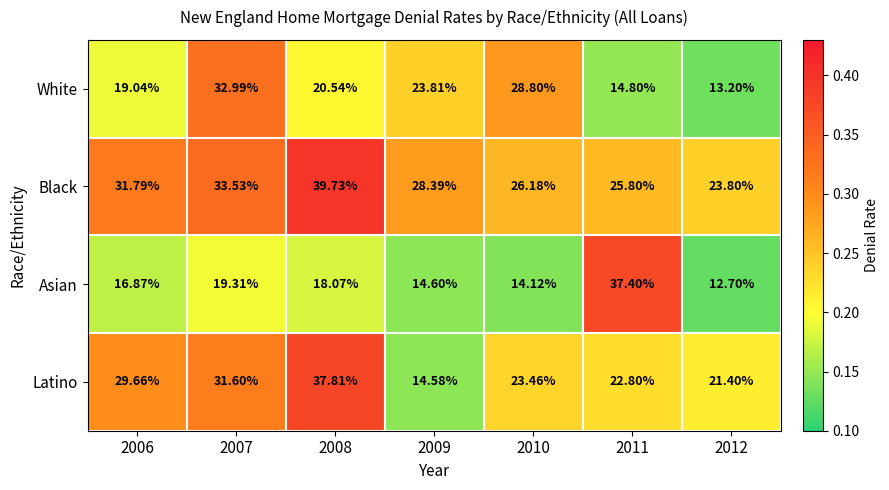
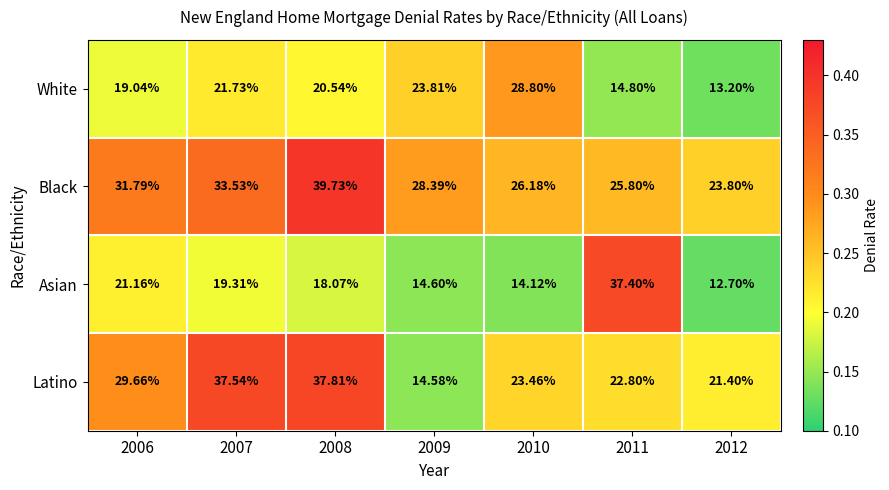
White, 2007: 32.99% -> 21.73%
Asian, 2006: 16.87% -> 21.16%
Latino, 2007: 31.60% -> 37.54%
